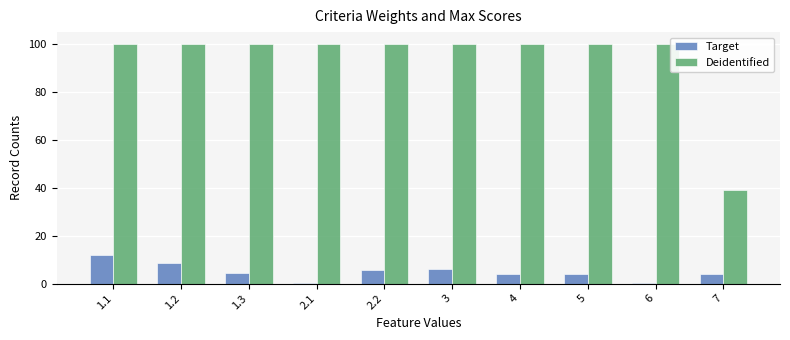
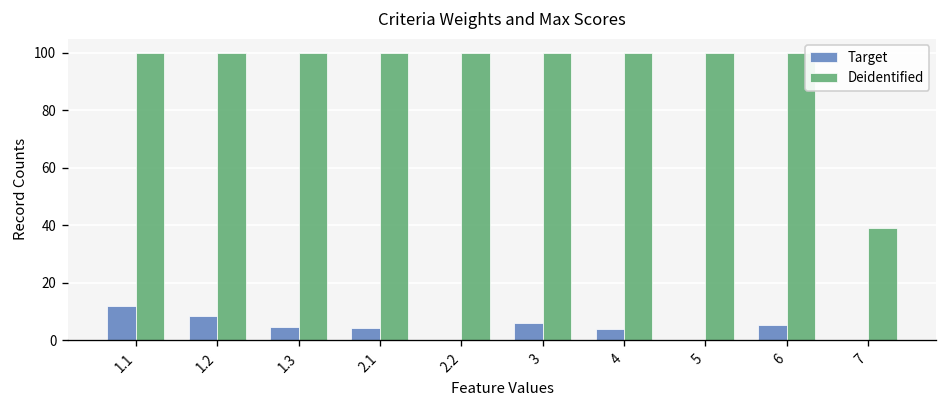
Target, 2.1: 0 -> 4
Target, 2.2: 6 -> 0
Target, 5: 4 -> 0
Target, 6: 0 -> 5
Target, 7: 4 -> 0
